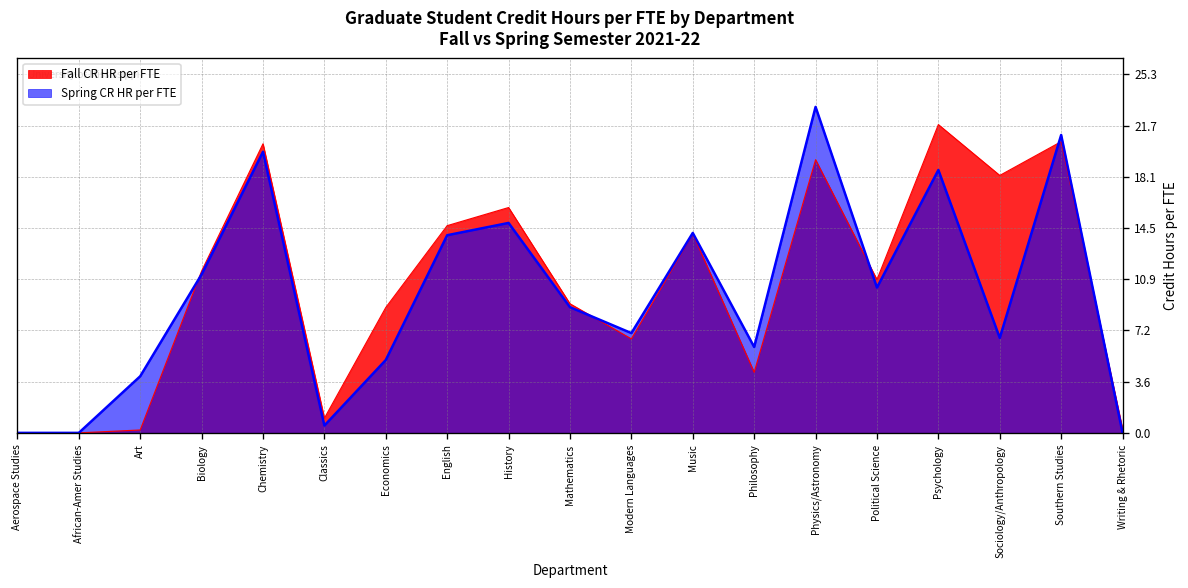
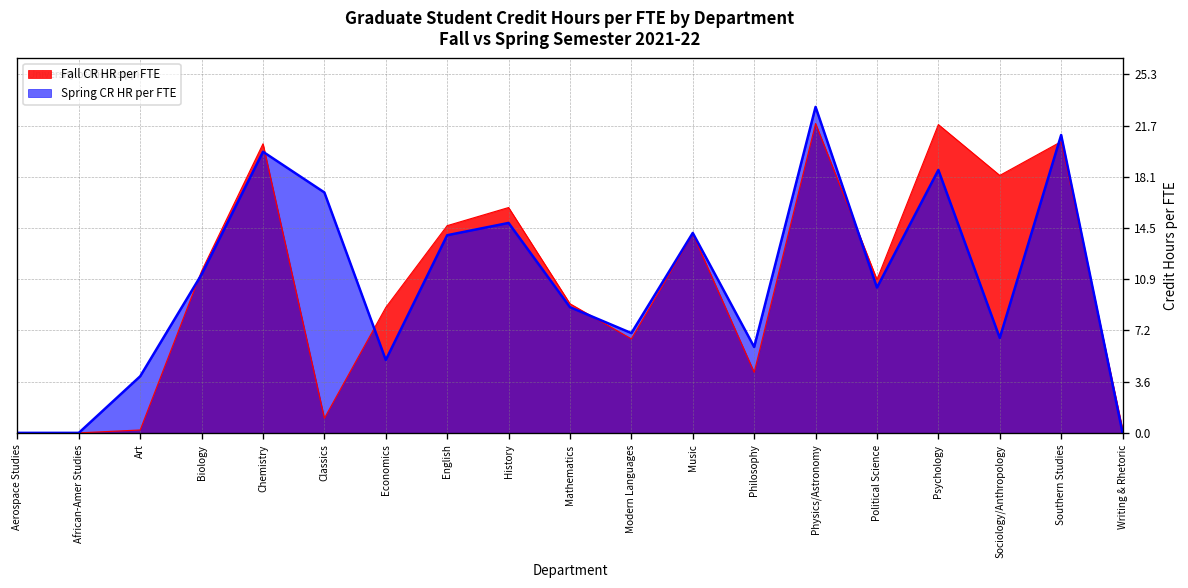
Spring CR HR per FTE, Classics: 0.5 -> 17.0
Fall CR HR per FTE, Physics/Astronomy: 19.3 -> 21.8
